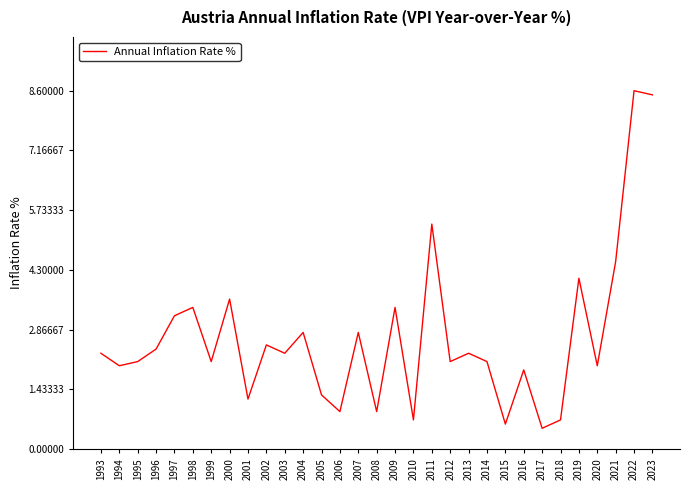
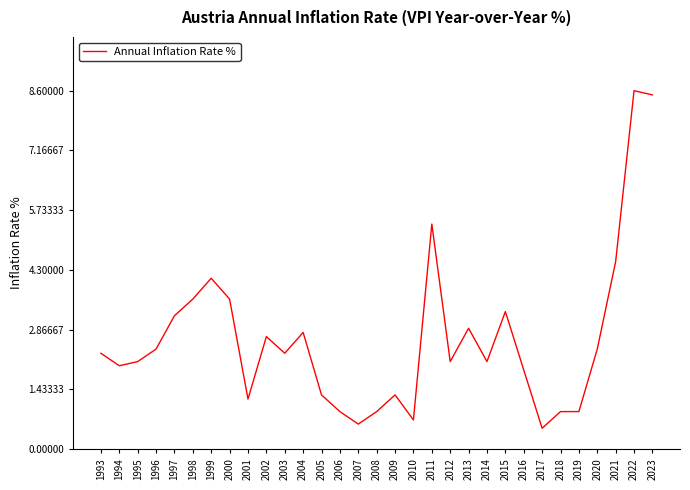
1998: 3.4 -> 3.6
1999: 2.1 -> 4.1
2002: 2.5 -> 2.7
2007: 2.8 -> 0.6
2009: 3.4 -> 1.3
2013: 2.3 -> 2.9
2015: 0.6 -> 3.3
2018: 0.7 -> 0.9
2019: 4.1 -> 0.9
2020: 2.0 -> 2.4
